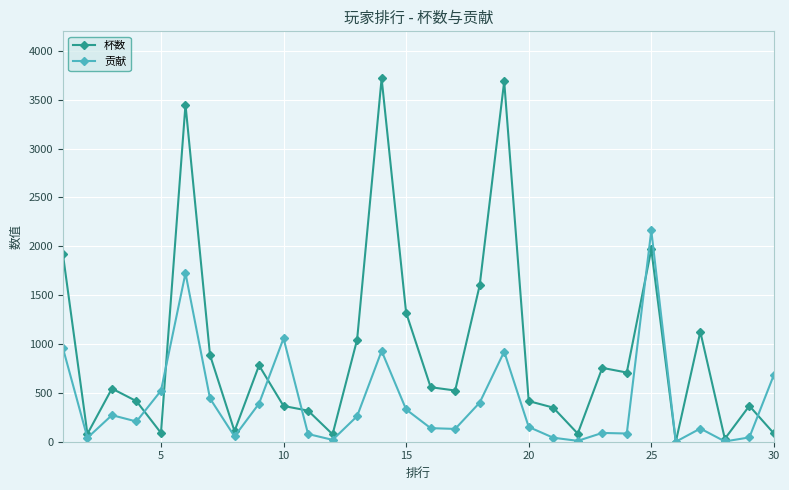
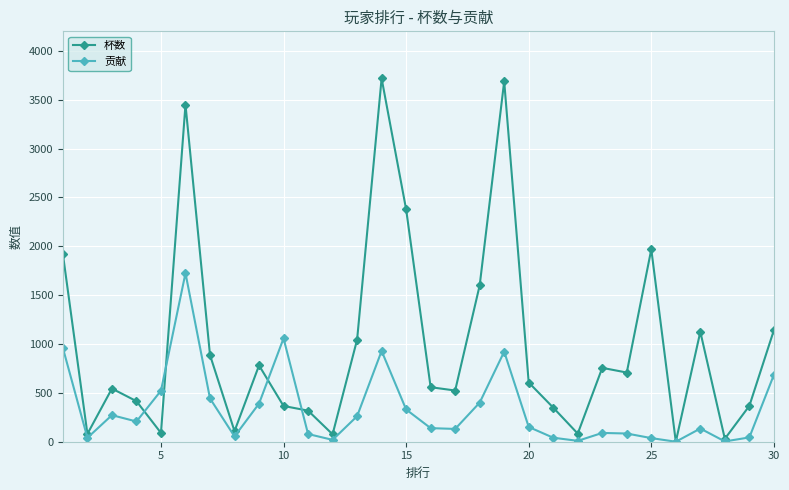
杯数, 15: 1300 -> 2400
杯数, 20: 400 -> 600
贡献, 25: 2200 -> 0
杯数, 30: 100 -> 1100
